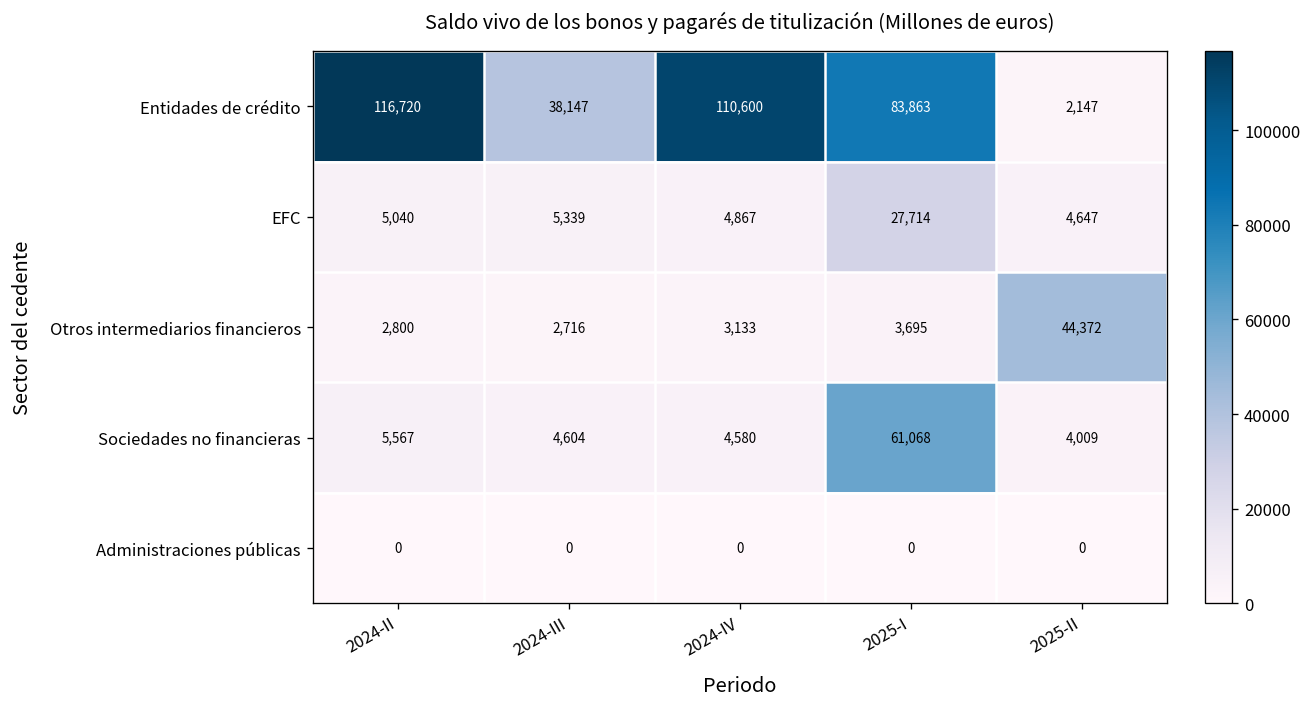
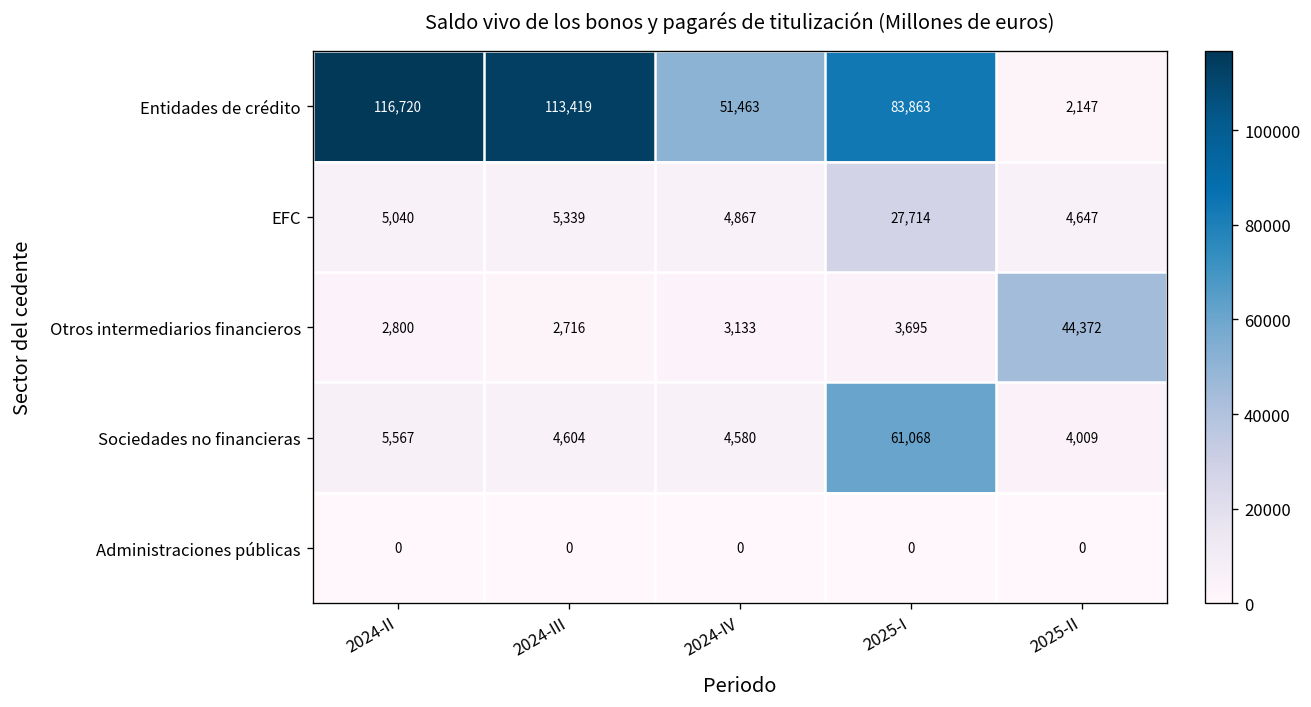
Entidades de crédito, 2024-III: 38,147 -> 113,419
Entidades de crédito, 2024-IV: 110,600 -> 51,463
